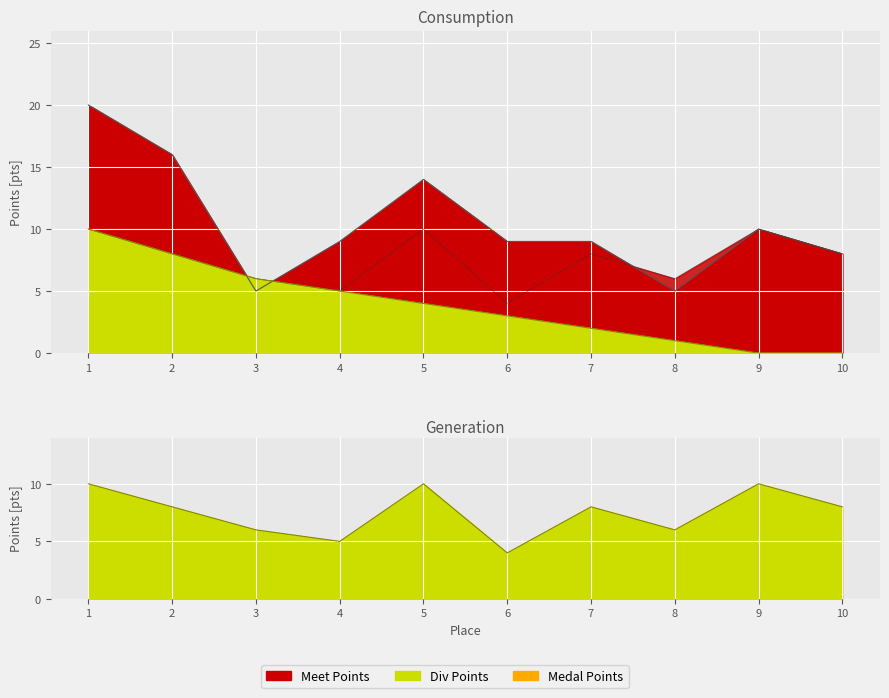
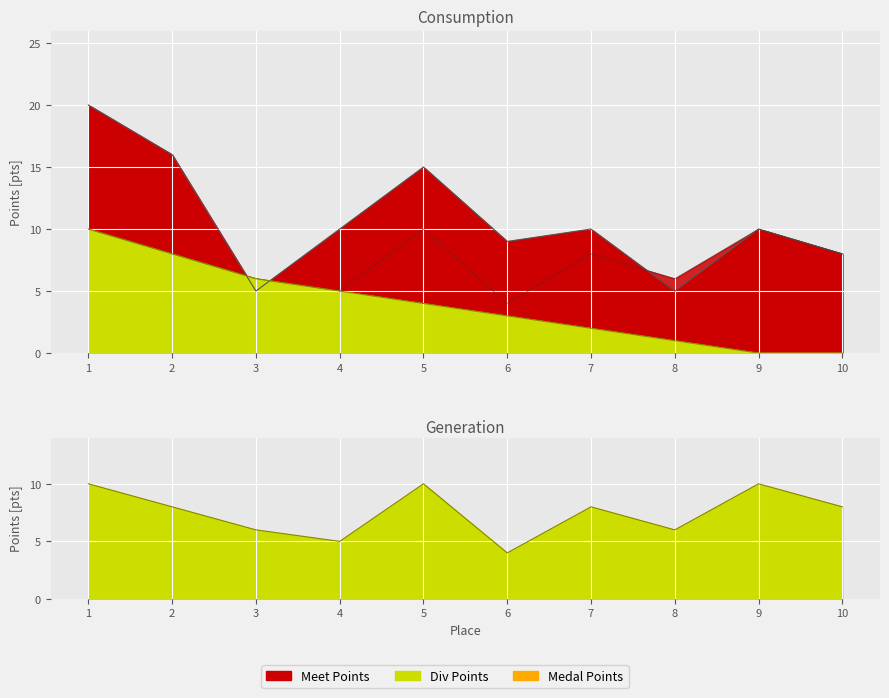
Consumption, Meet Points, 4: 9 -> 10
Consumption, Meet Points, 5: 14 -> 15
Consumption, Meet Points, 7: 9 -> 10
